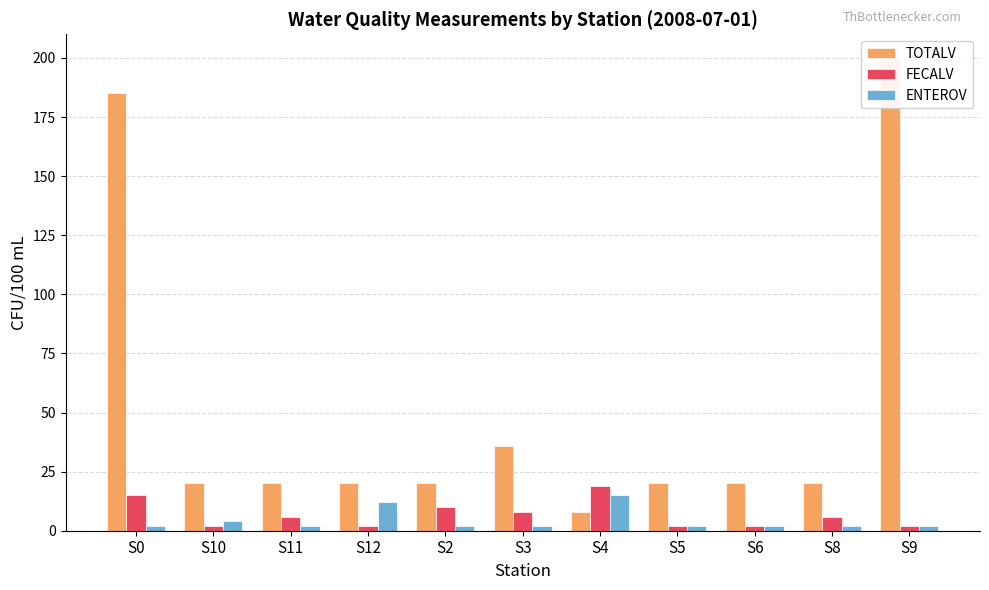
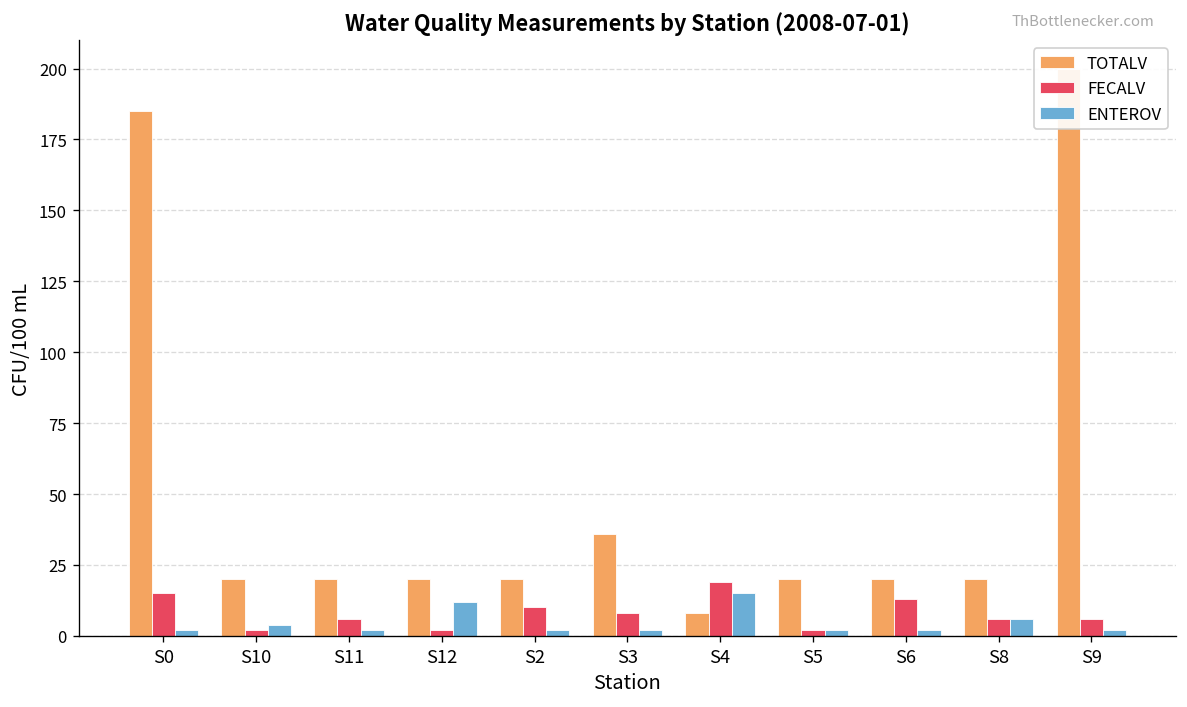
FECALV, S6: 2 -> 13
ENTEROV, S8: 2 -> 6
FECALV, S9: 2 -> 6
